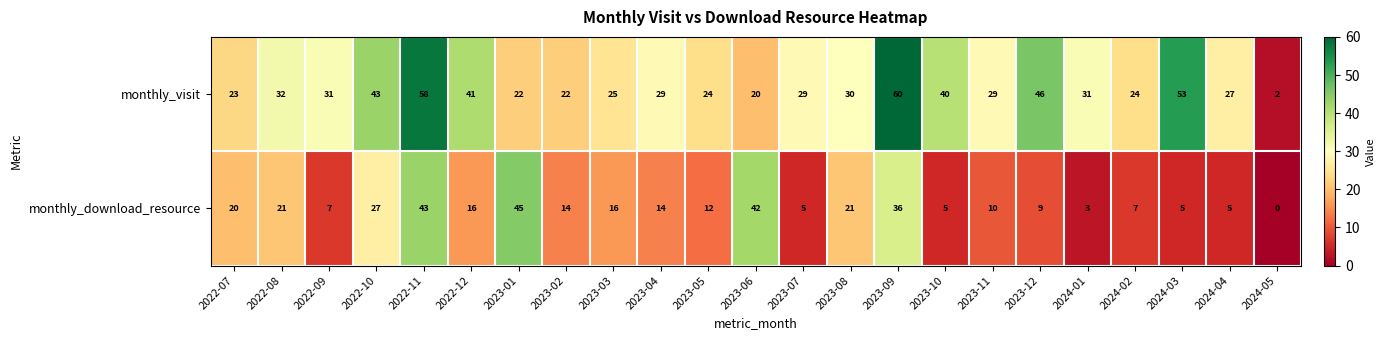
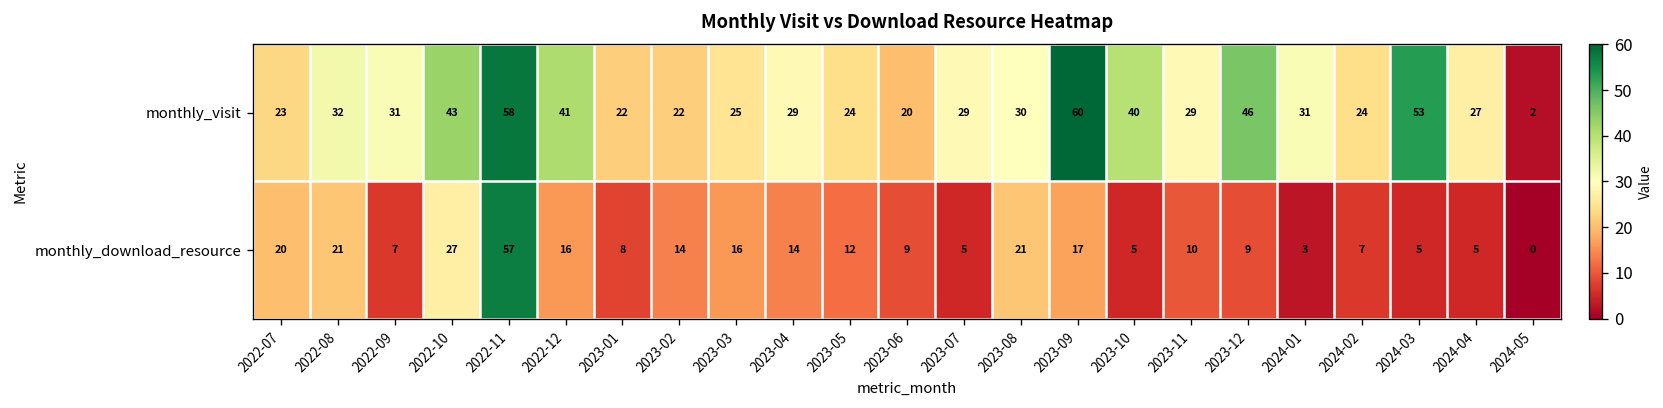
monthly_download_resource, 2022-11: 43 -> 57
monthly_download_resource, 2023-01: 45 -> 8
monthly_download_resource, 2023-06: 42 -> 9
monthly_download_resource, 2023-09: 36 -> 17
